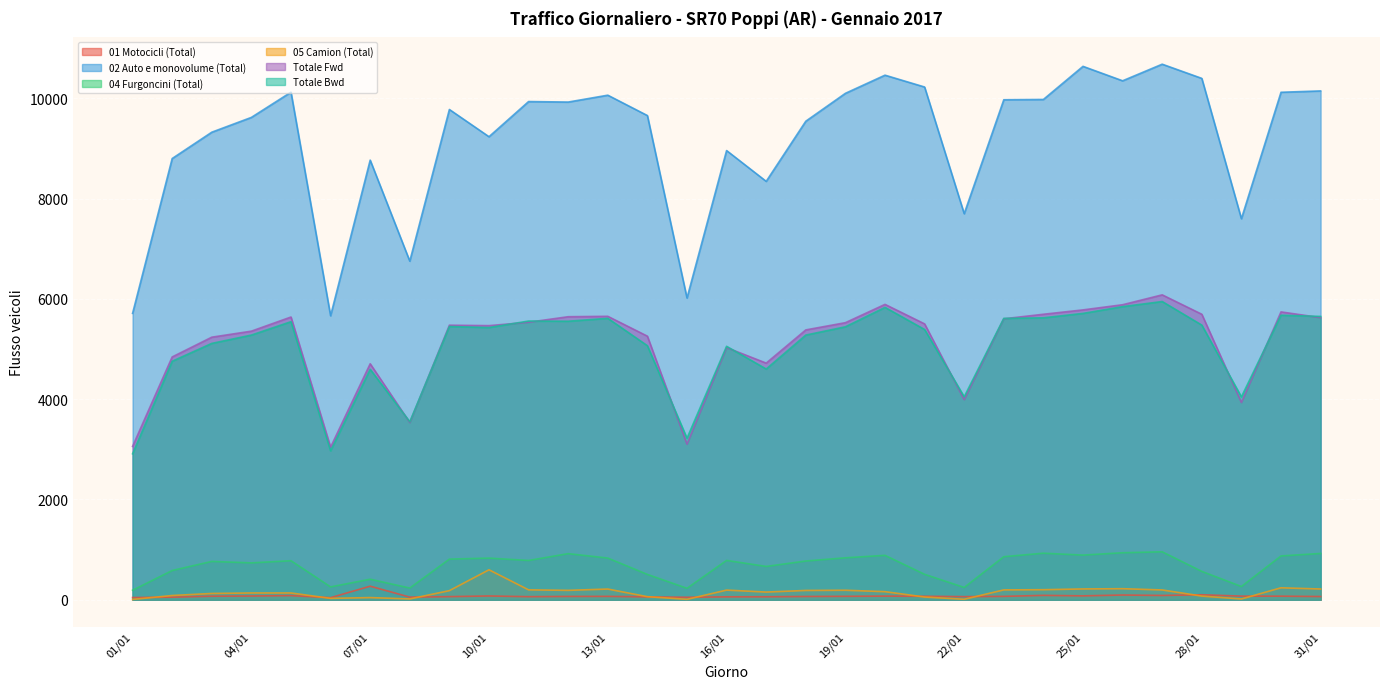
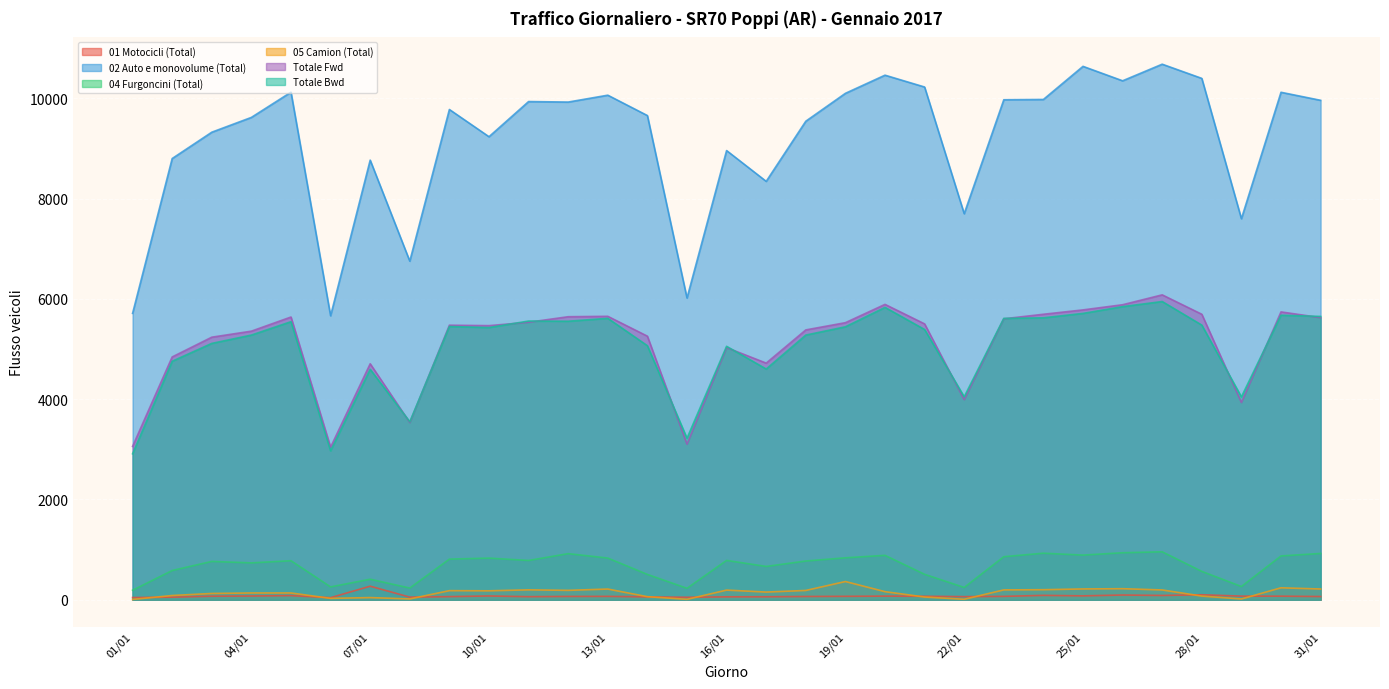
05 Camion (Total), 10/01: 600 -> 200
05 Camion (Total), 19/01: 200 -> 400
02 Auto e monovolume (Total), 31/01: 10100 -> 10000
